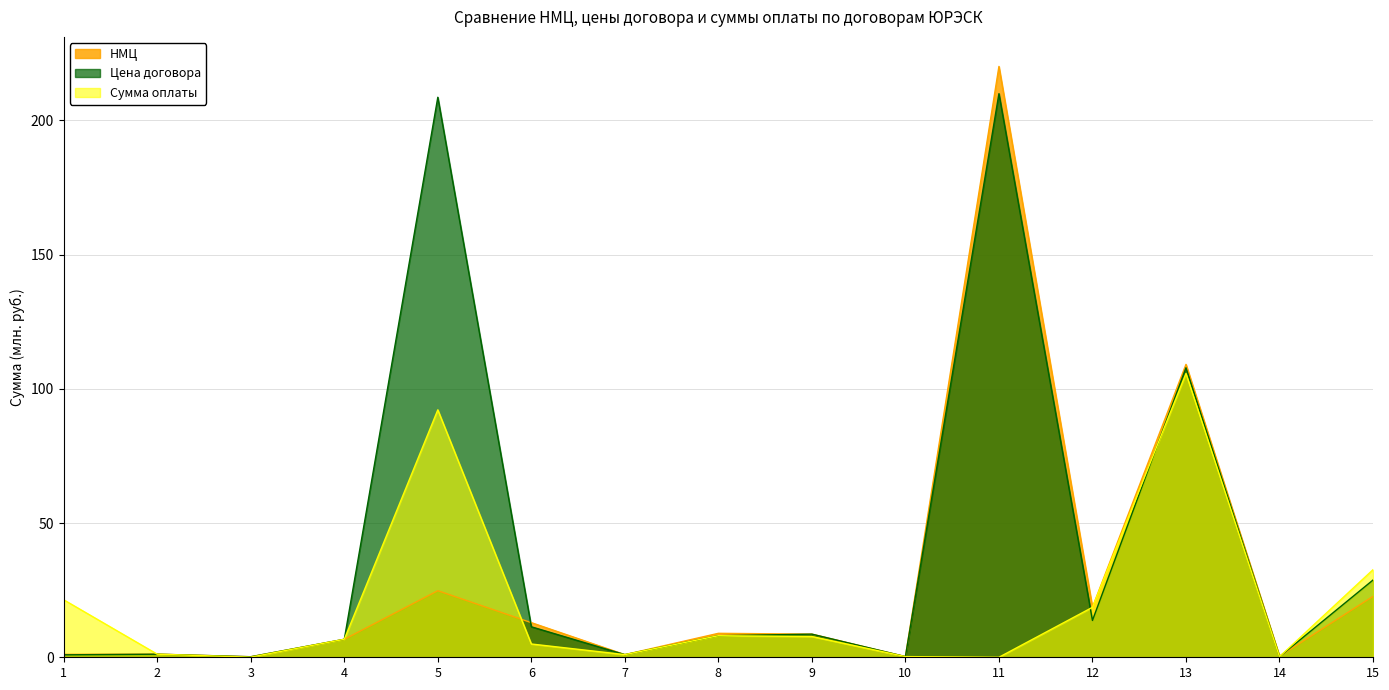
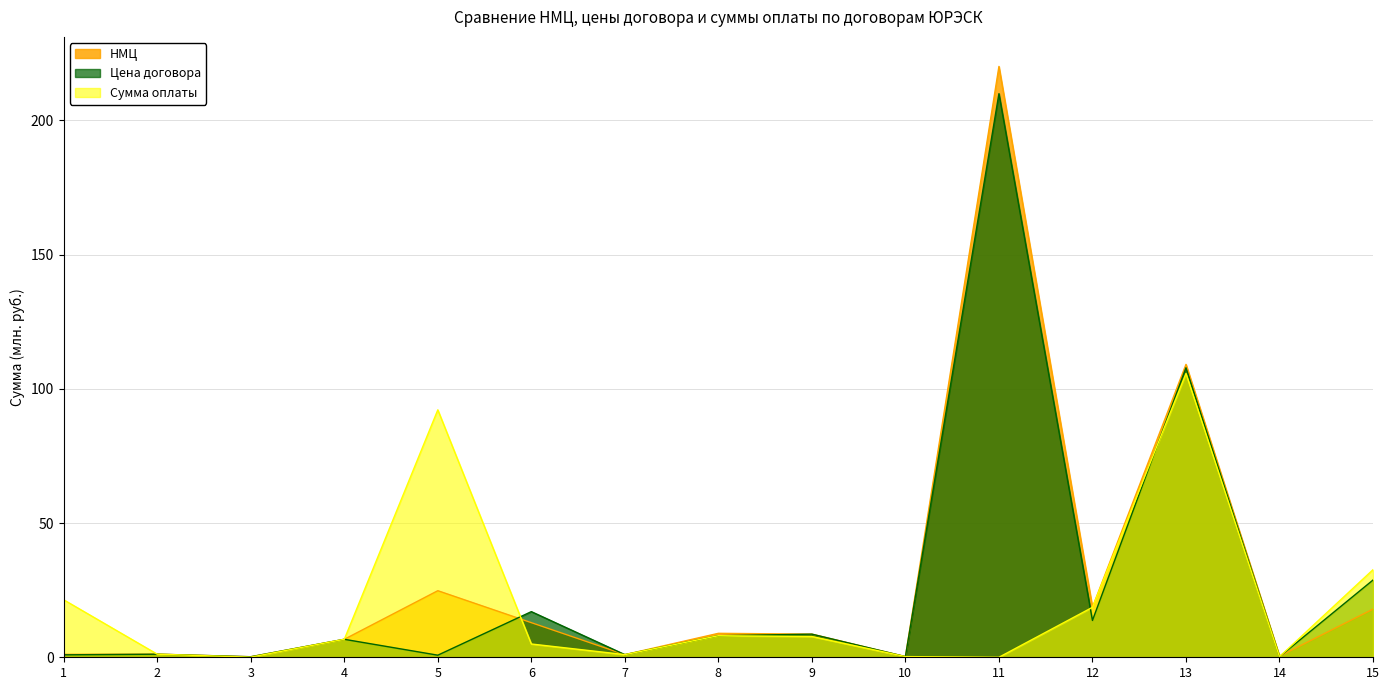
Цена договора, 5: 209 -> 1
Цена договора, 6: 11 -> 17
НМЦ, 15: 23 -> 18
